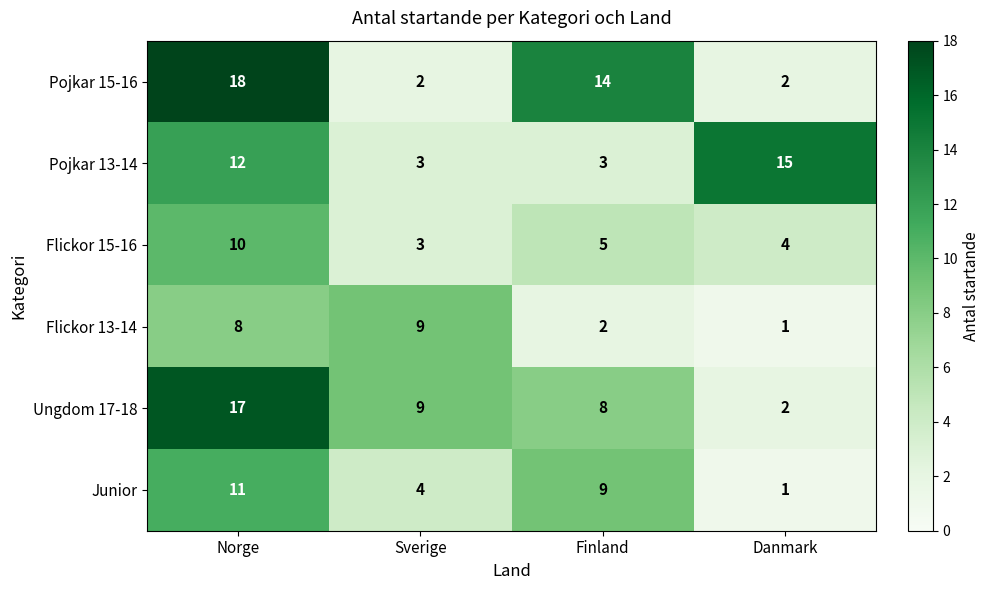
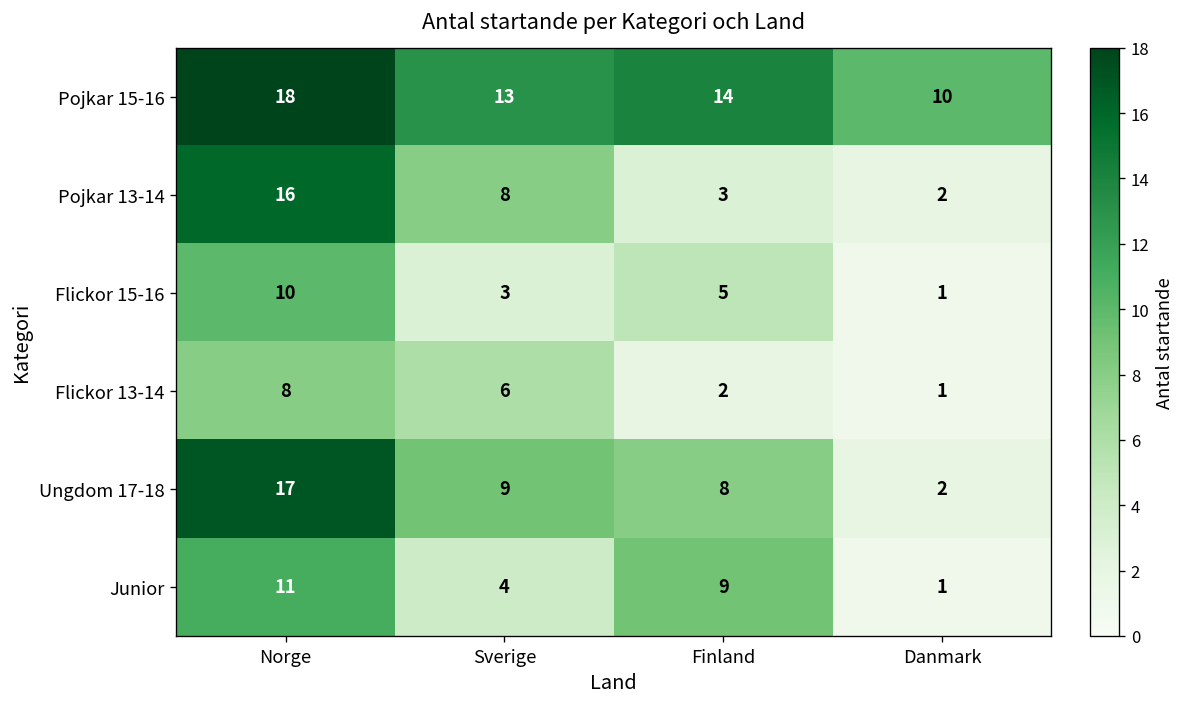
Pojkar 15-16, Sverige: 2 -> 13
Pojkar 15-16, Danmark: 2 -> 10
Pojkar 13-14, Norge: 12 -> 16
Pojkar 13-14, Sverige: 3 -> 8
Pojkar 13-14, Danmark: 15 -> 2
Flickor 15-16, Danmark: 4 -> 1
Flickor 13-14, Sverige: 9 -> 6
